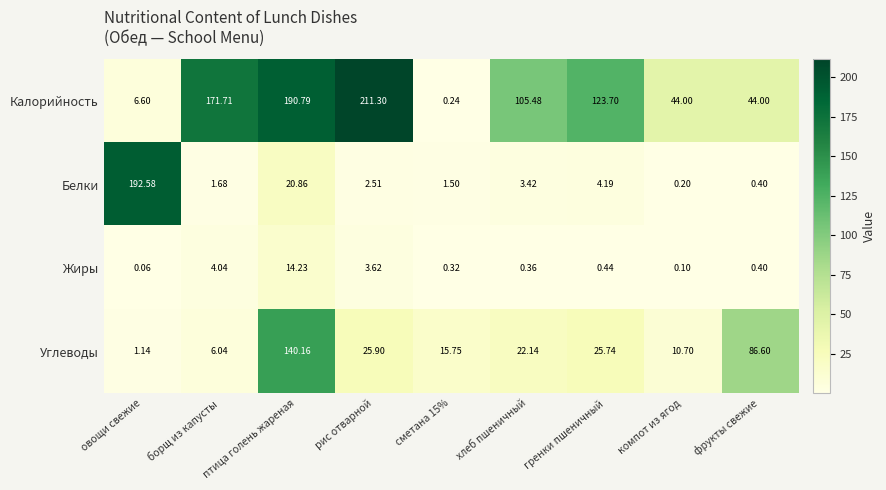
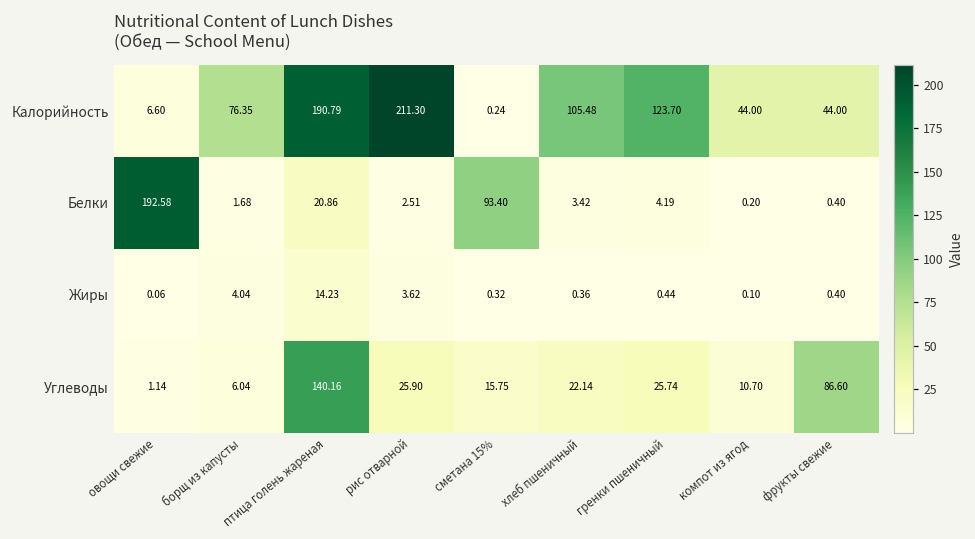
Калорийность, борщ из капусты: 171.71 -> 76.35
Белки, сметана 15%: 1.50 -> 93.40
